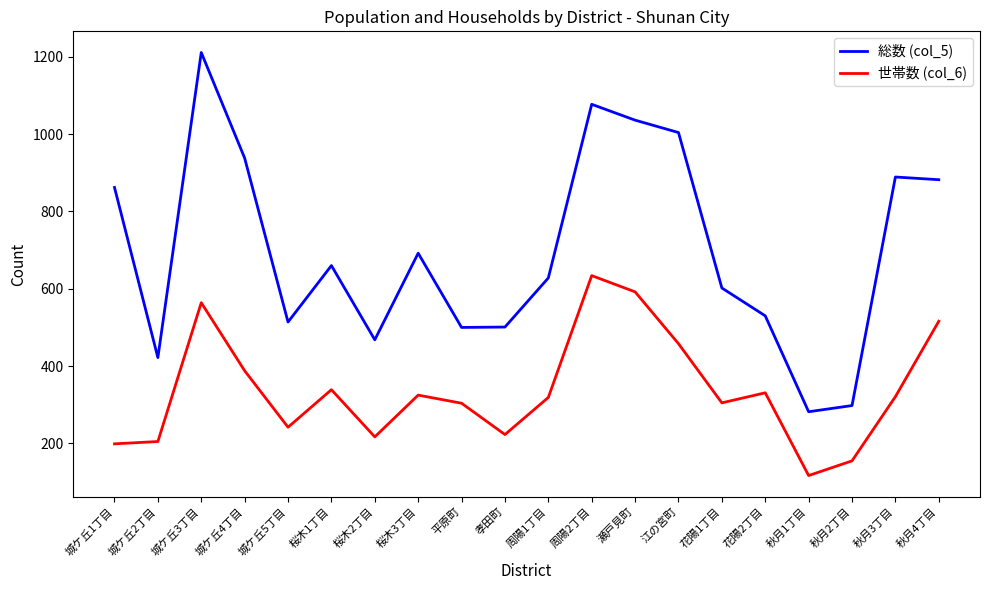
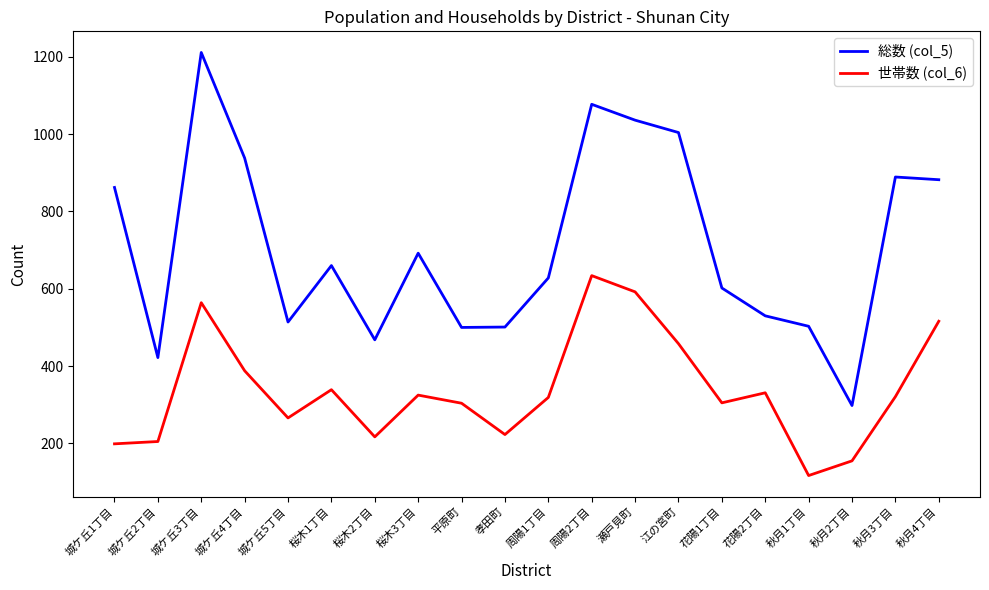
世帯数 (col_6), 城ケ丘5丁目: 240 -> 270
総数 (col_5), 秋月1丁目: 280 -> 500
